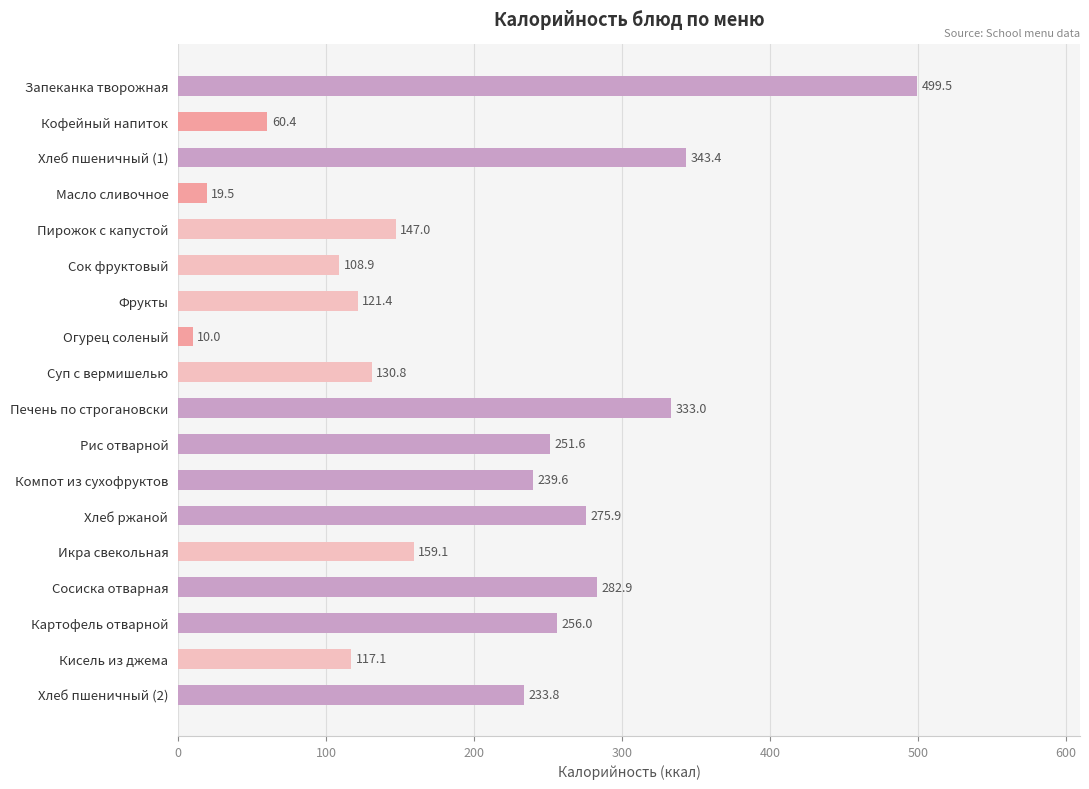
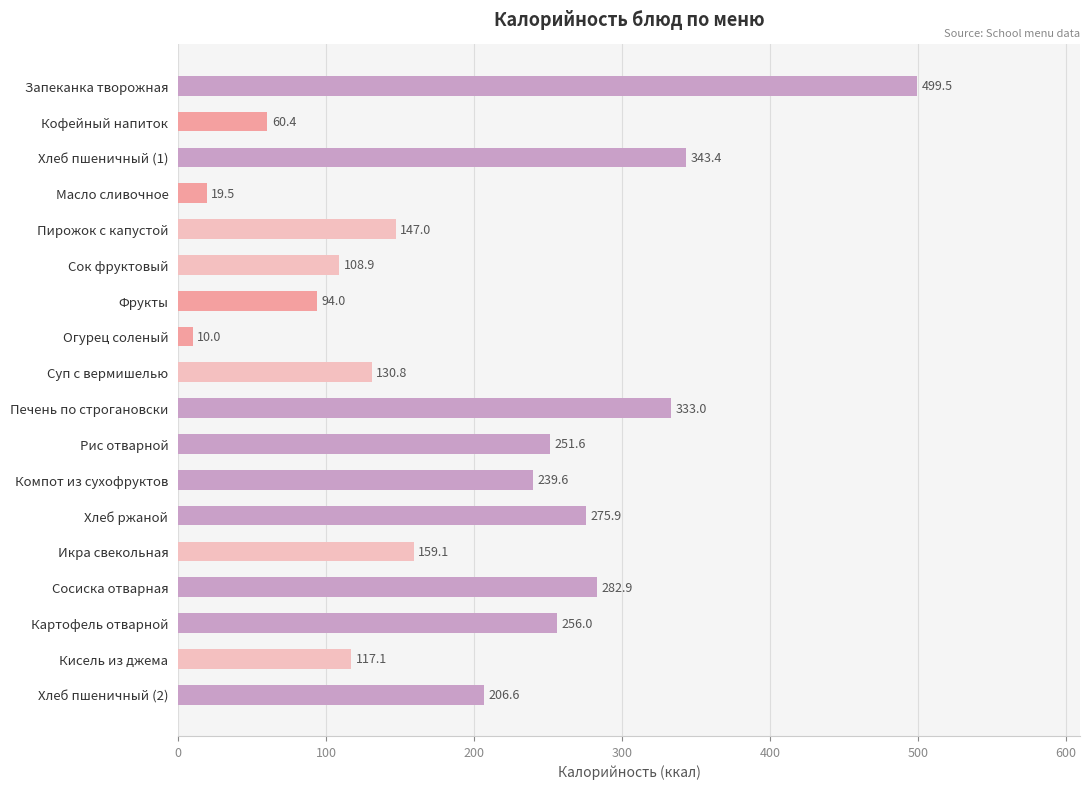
Фрукты: 121.4 -> 94.0
Хлеб пшеничный (2): 233.8 -> 206.6
